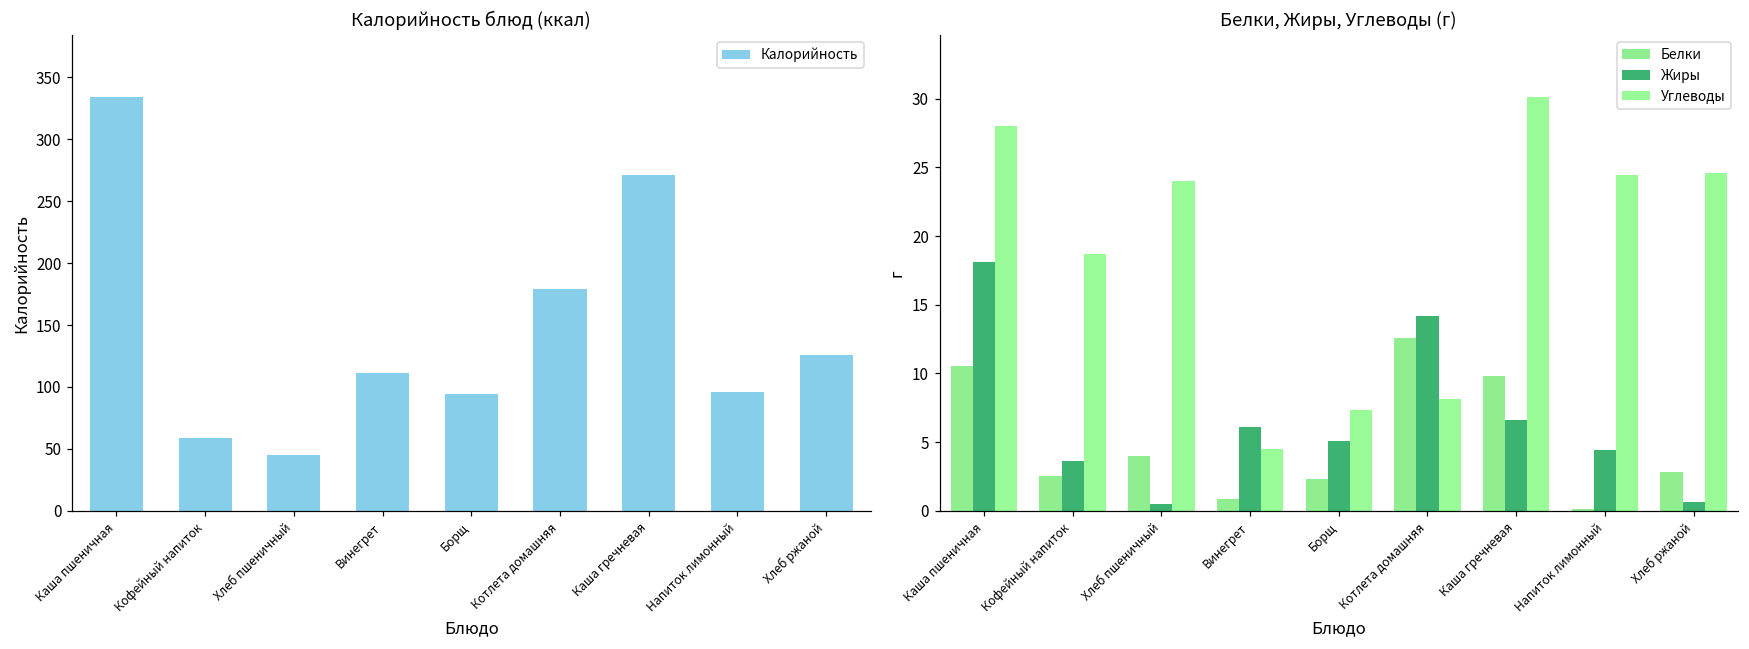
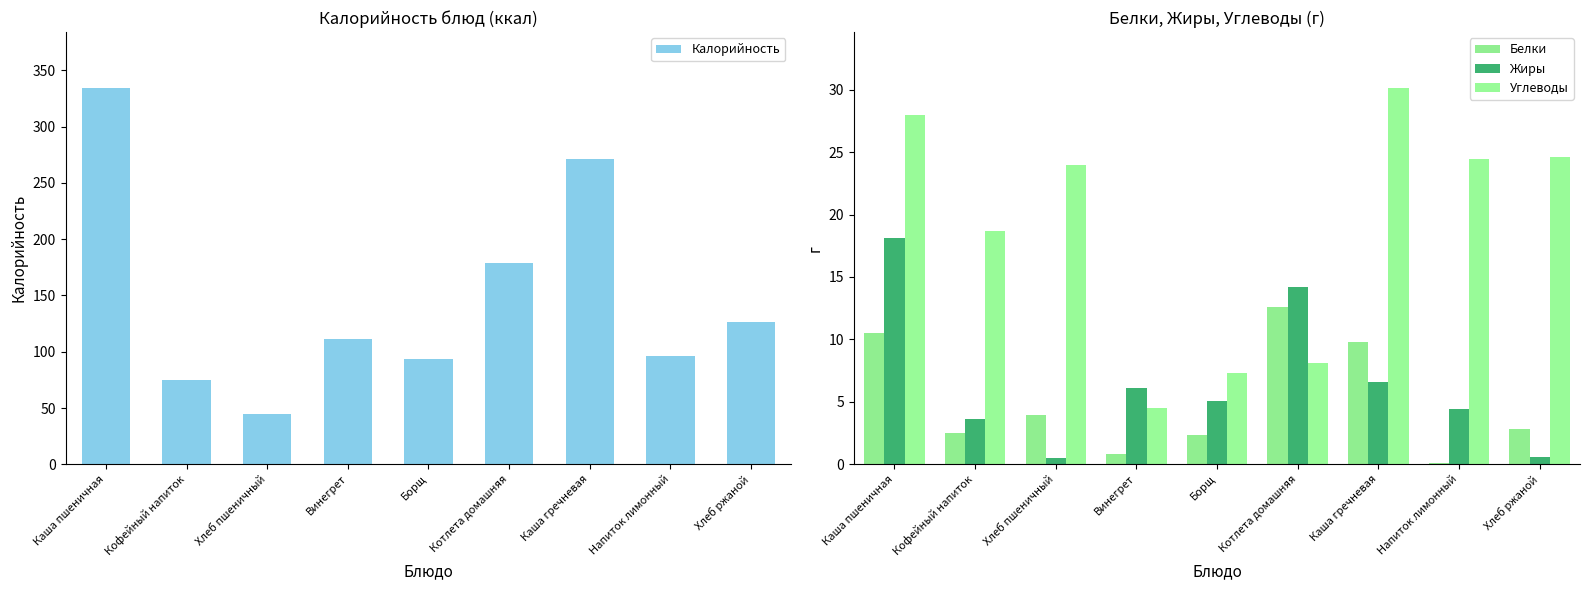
Калорийность блюд (ккал), Кофейный напиток: 59 -> 75
